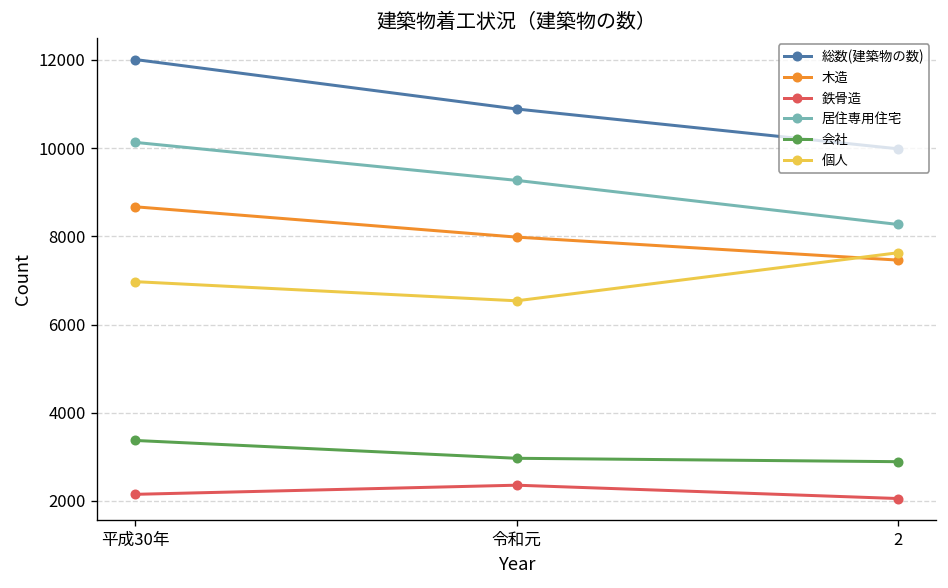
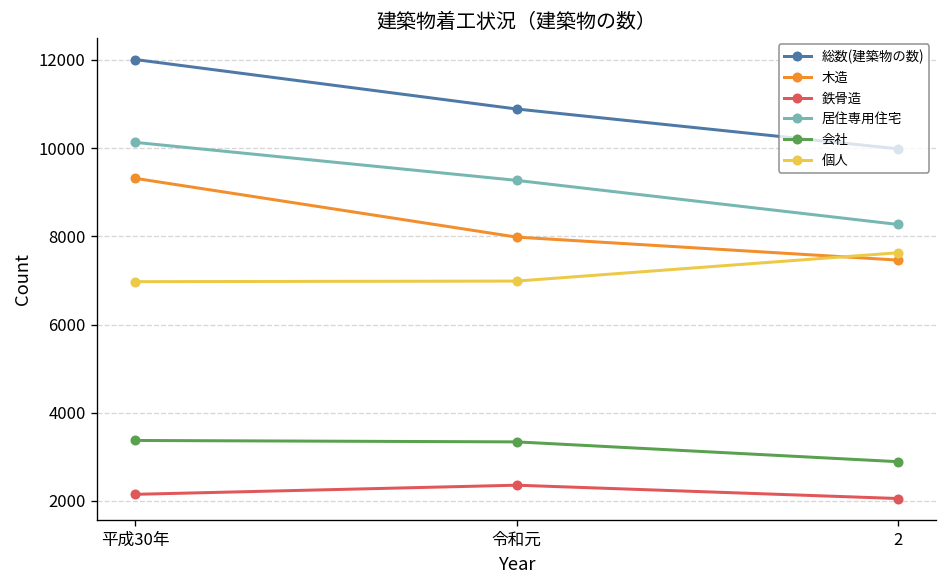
木造, 平成30年: 8700 -> 9300
会社, 令和元: 3000 -> 3300
個人, 令和元: 6500 -> 7000
